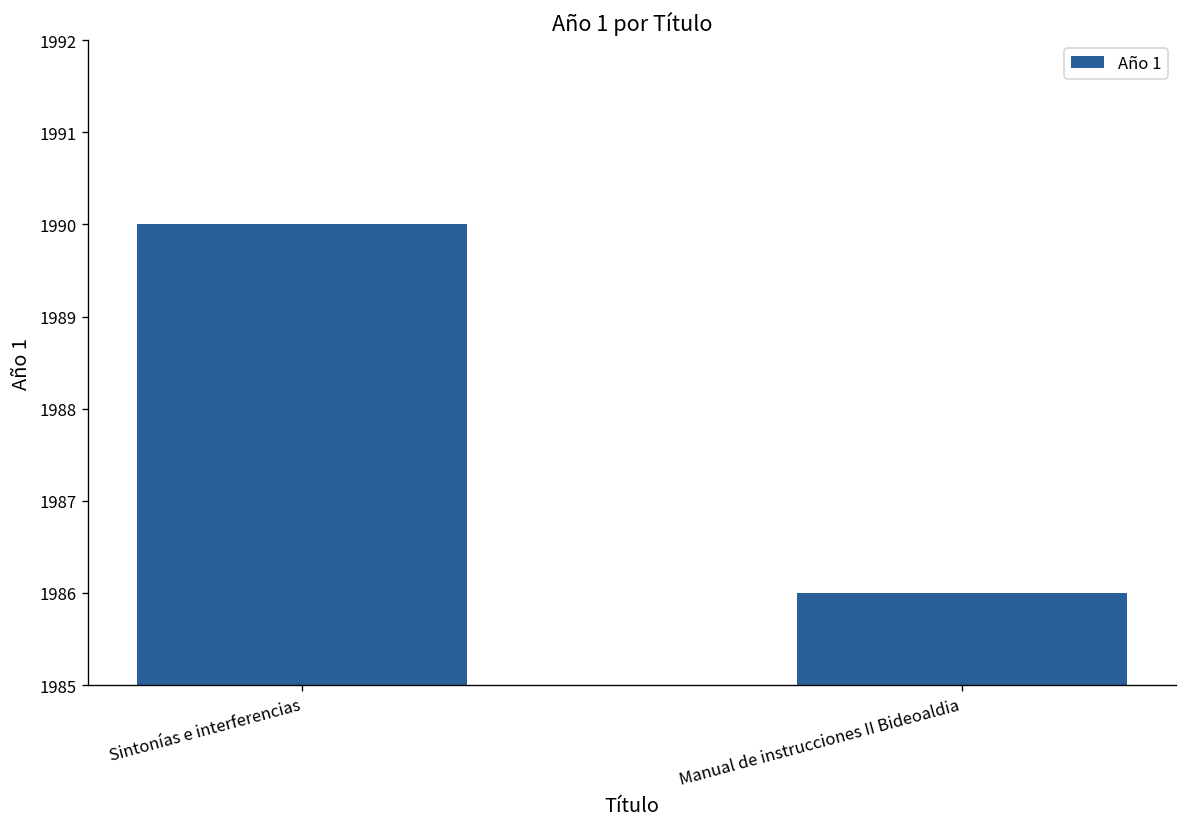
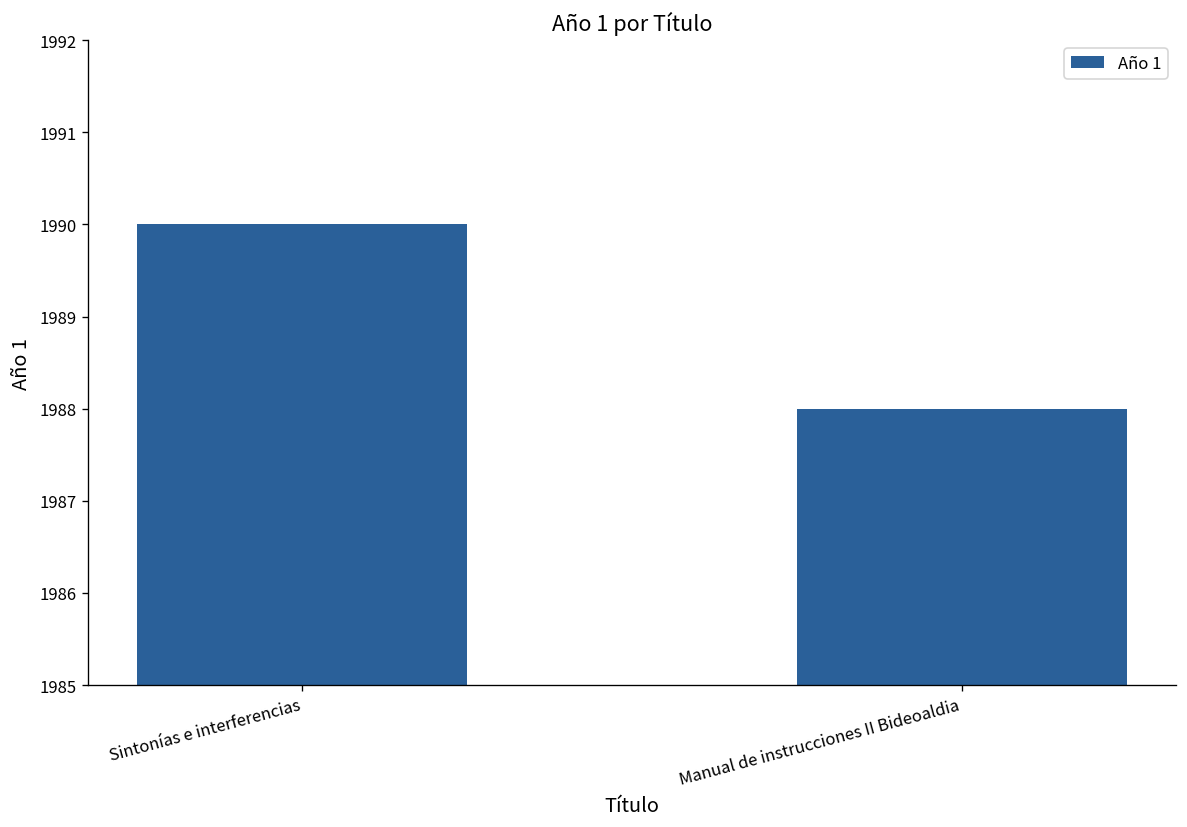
Manual de instrucciones II Bideoaldia: 1986 -> 1988
